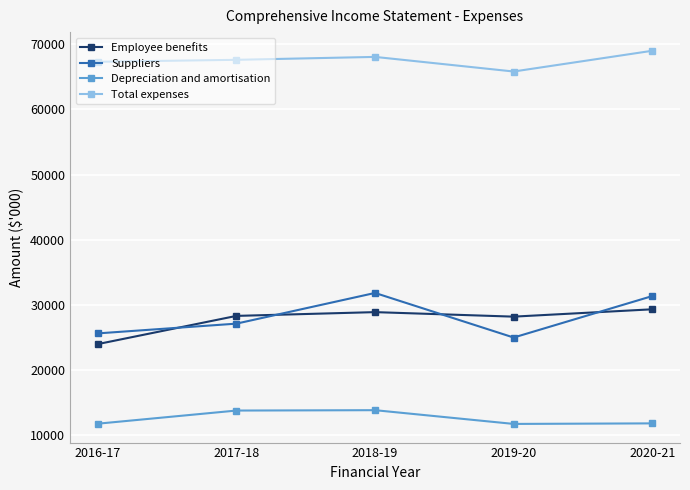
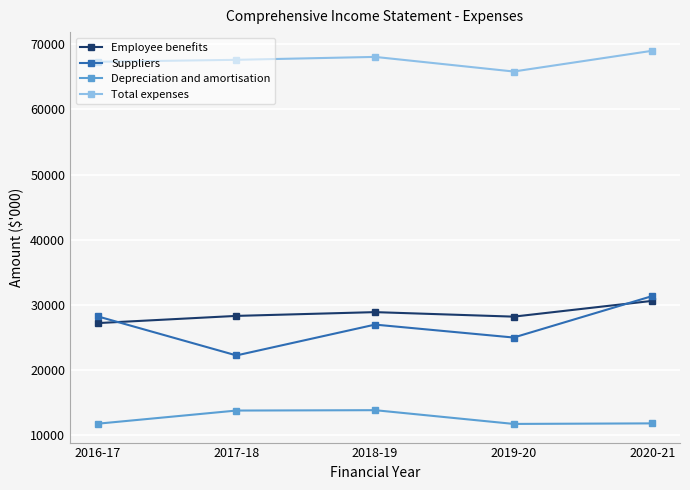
Employee benefits, 2016-17: 24000 -> 27000
Suppliers, 2016-17: 26000 -> 28000
Suppliers, 2017-18: 27000 -> 22000
Suppliers, 2018-19: 32000 -> 27000
Employee benefits, 2020-21: 29000 -> 31000
